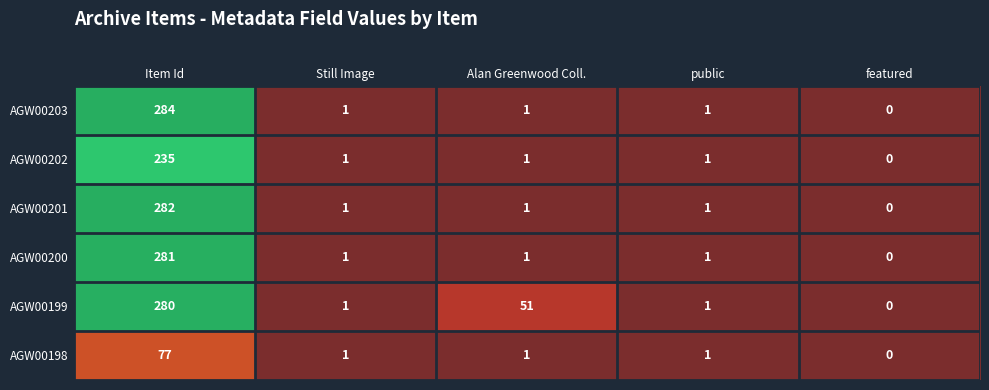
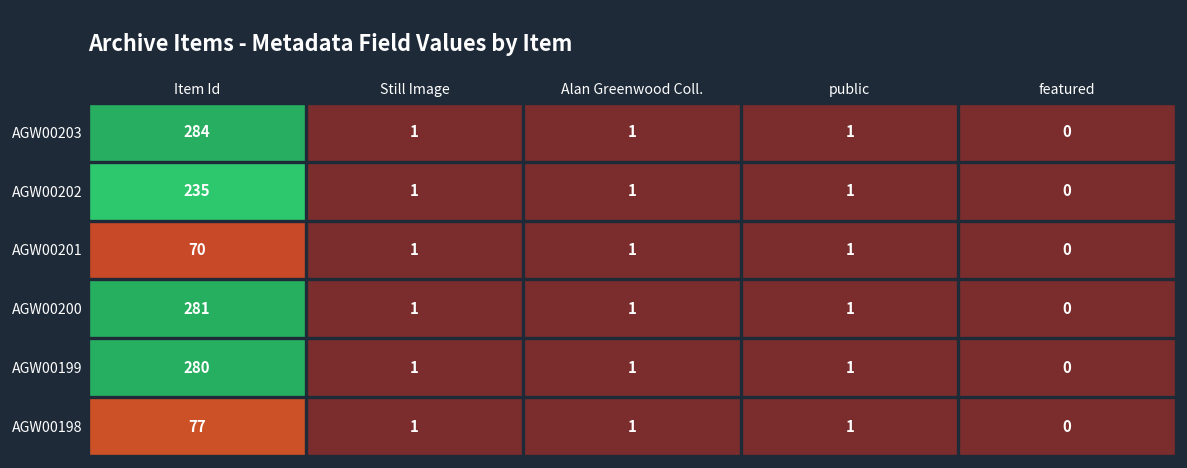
AGW00201, Item Id: 282 -> 70
AGW00199, Alan Greenwood Coll.: 51 -> 1
